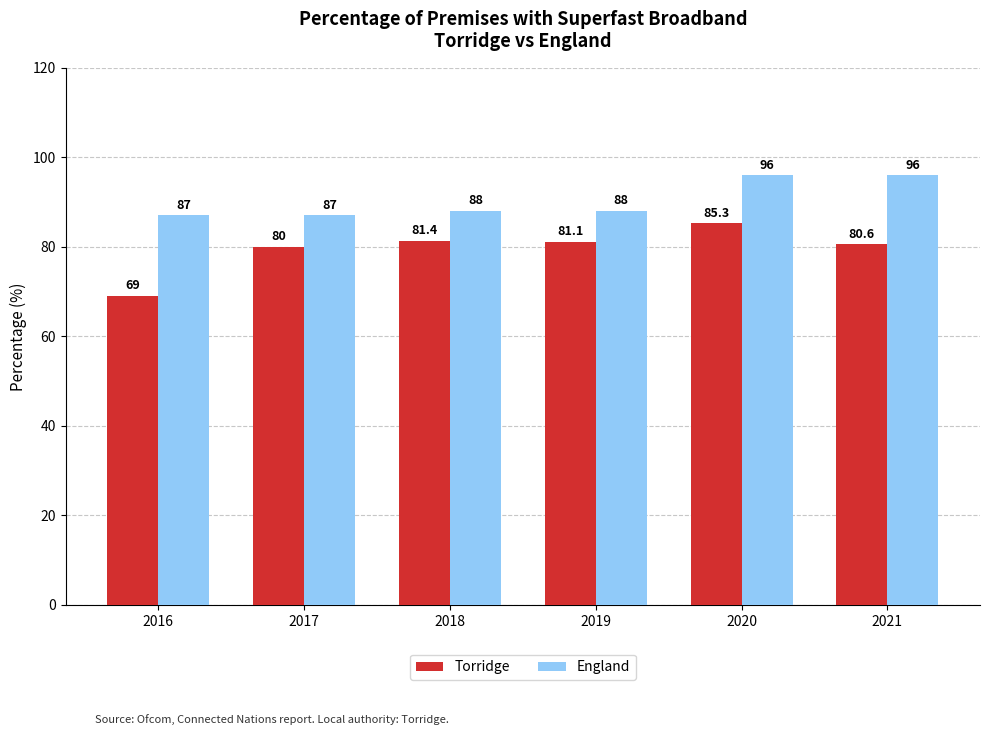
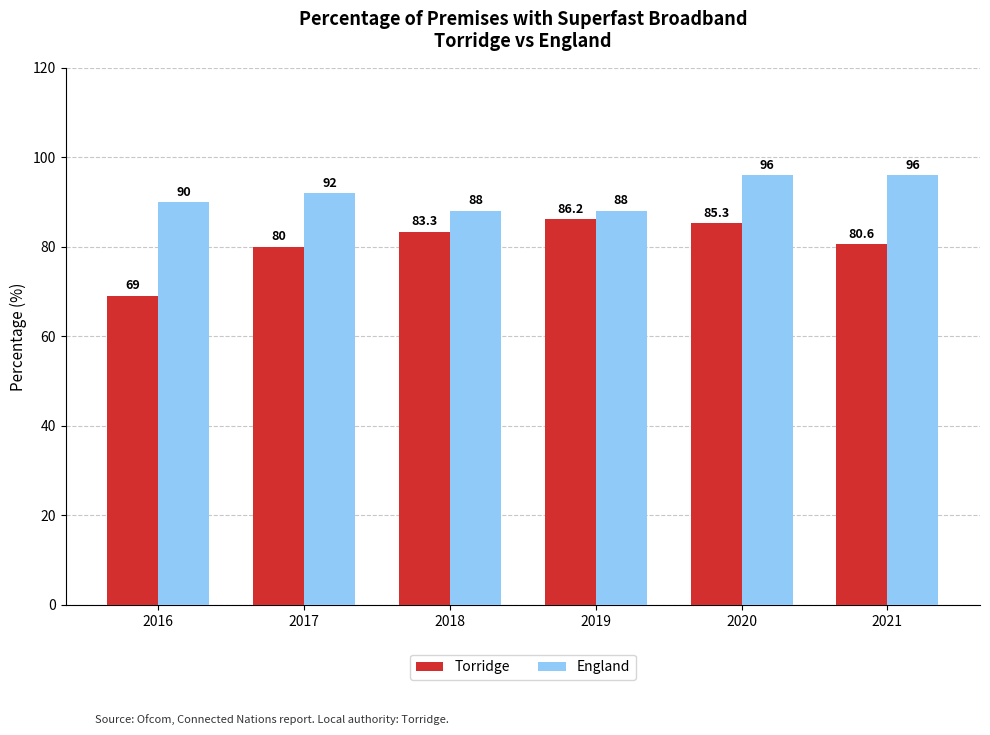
England, 2016: 87 -> 90
England, 2017: 87 -> 92
Torridge, 2018: 81.4 -> 83.3
Torridge, 2019: 81.1 -> 86.2
